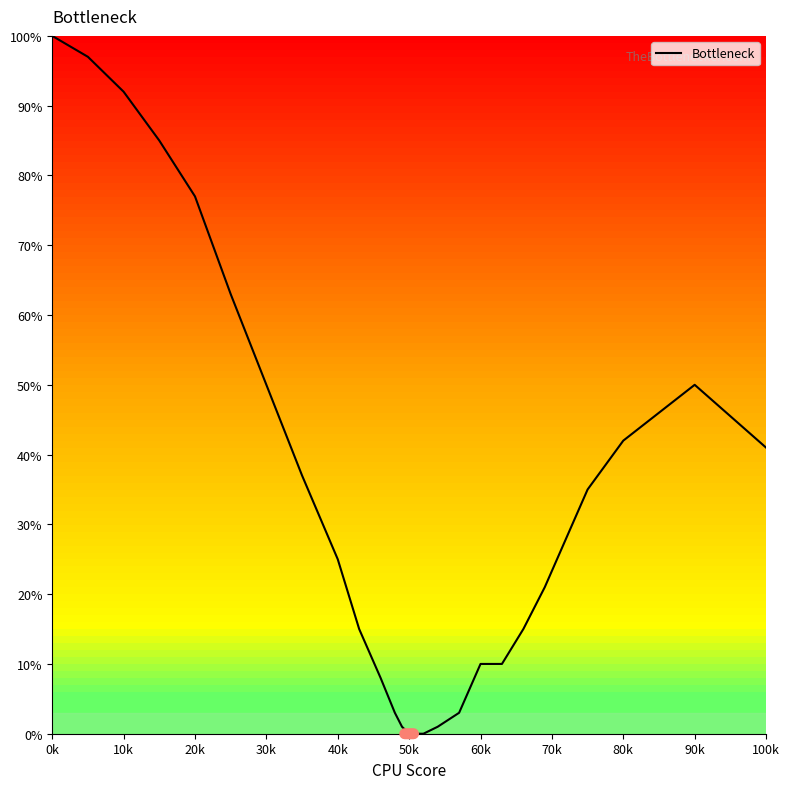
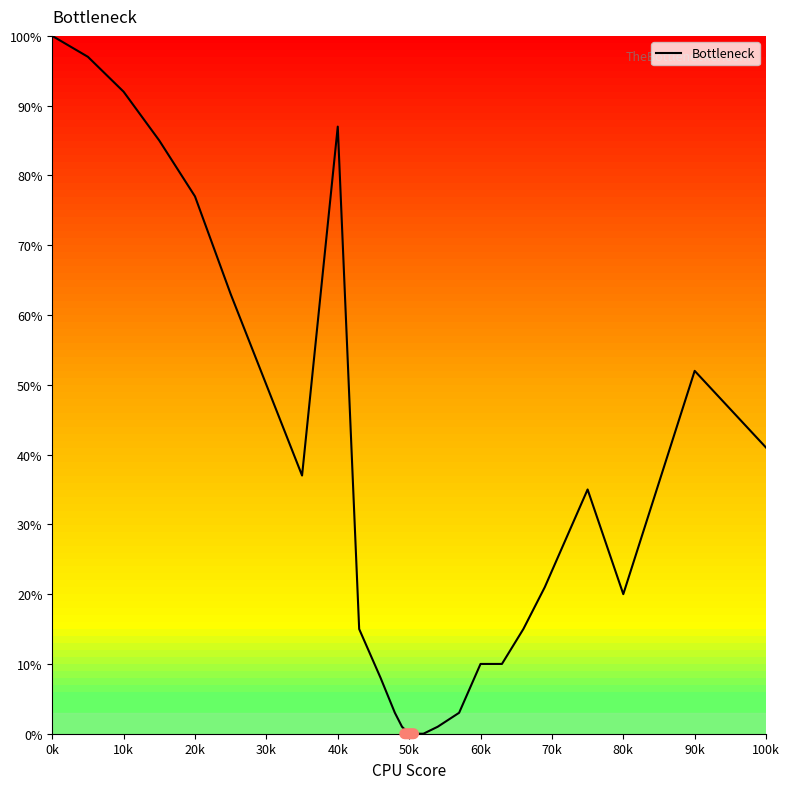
40k: 25% -> 87%
80k: 42% -> 20%
90k: 50% -> 52%
